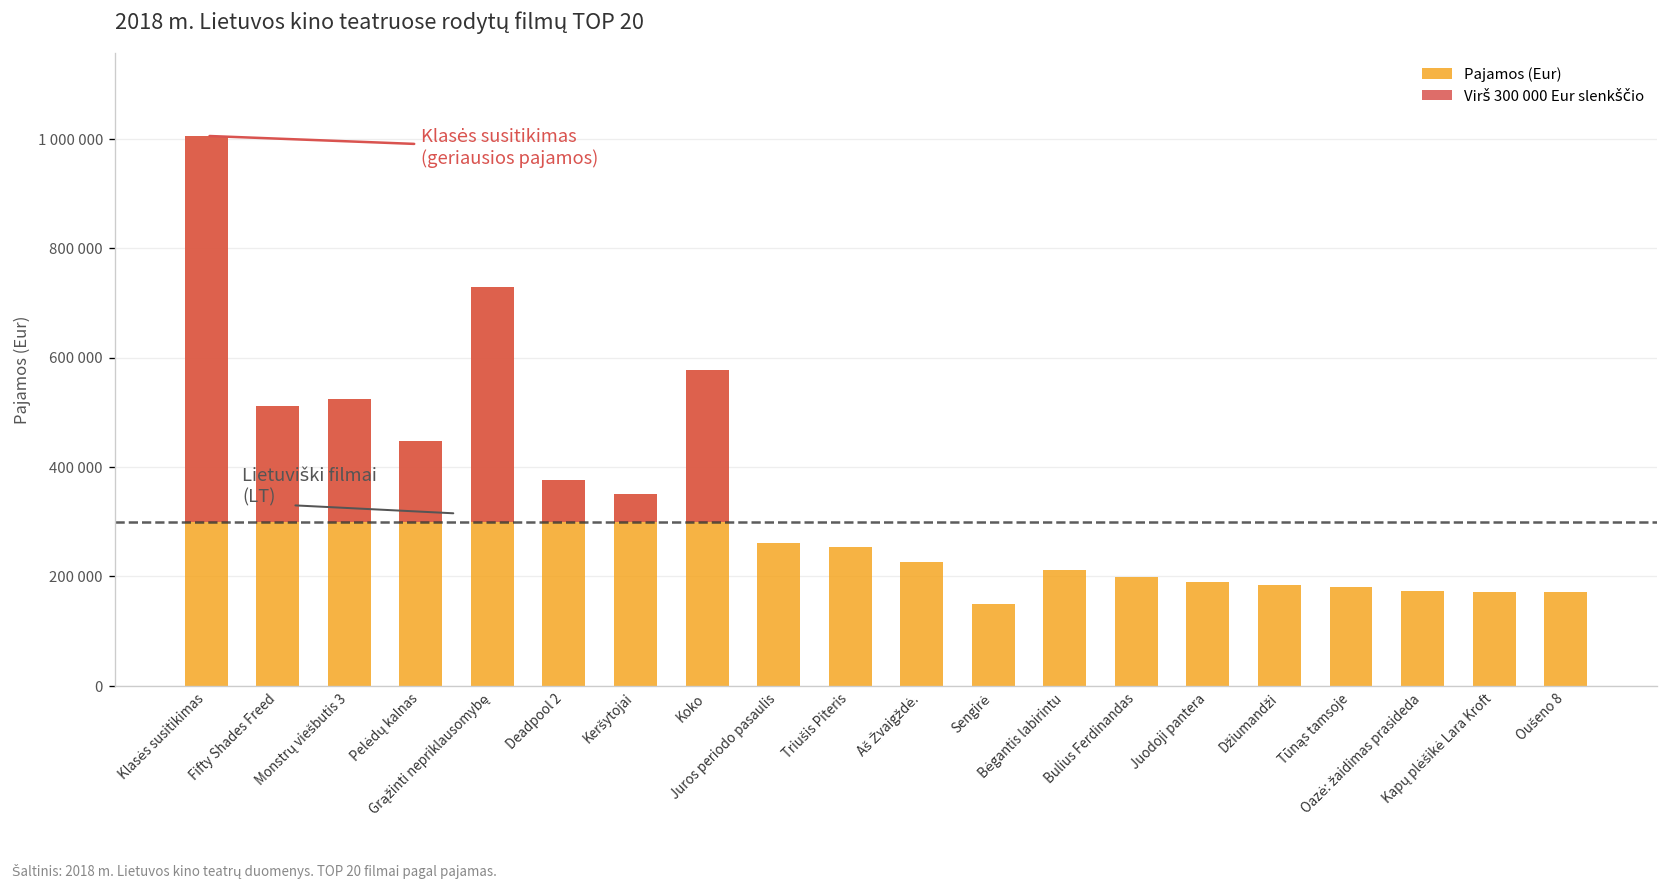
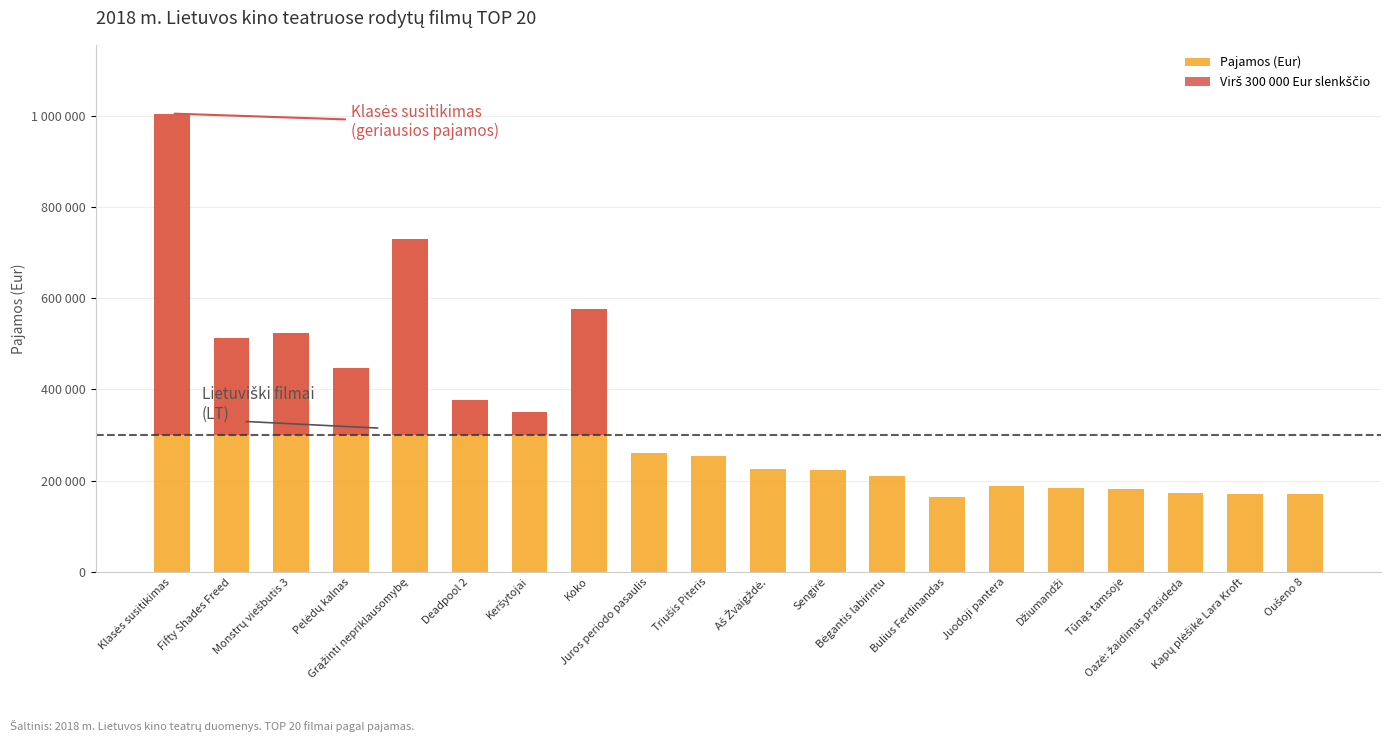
Pajamos (Eur), Sengirė: 150000 -> 220000
Pajamos (Eur), Bulius Ferdinandas: 200000 -> 160000
